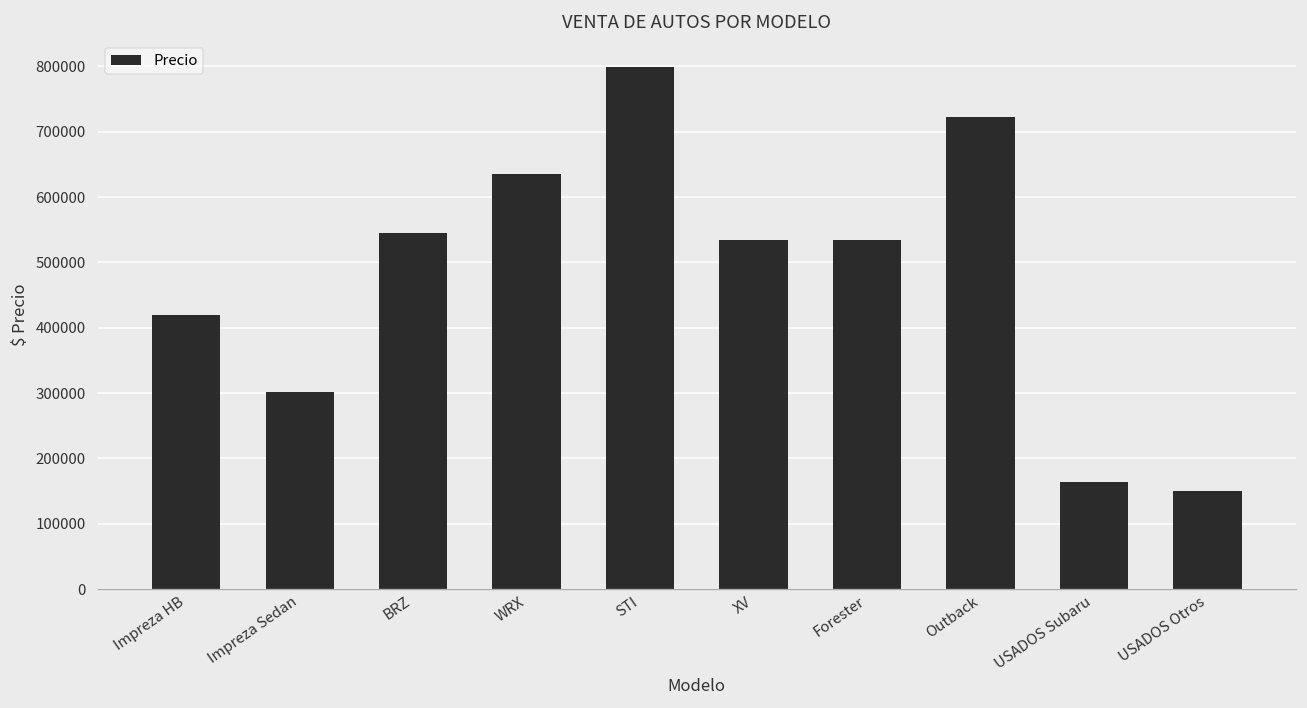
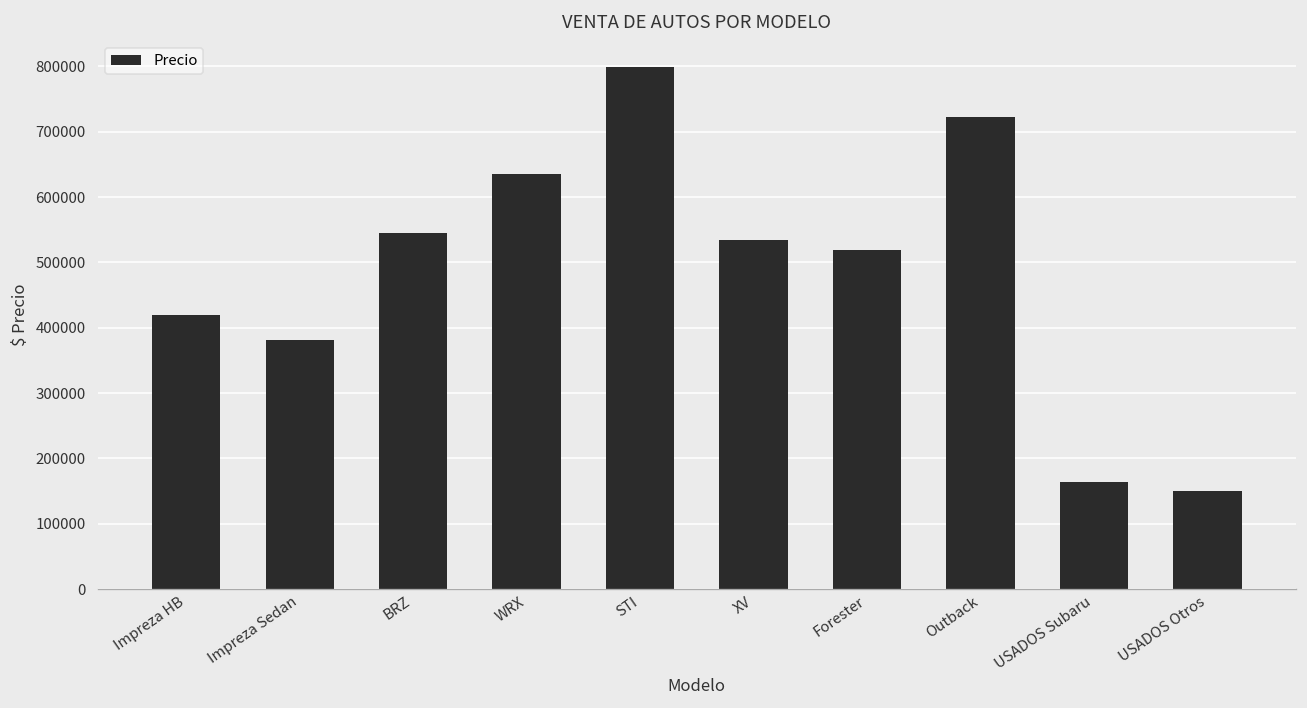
Impreza Sedan: 300000 -> 380000
Forester: 530000 -> 520000
